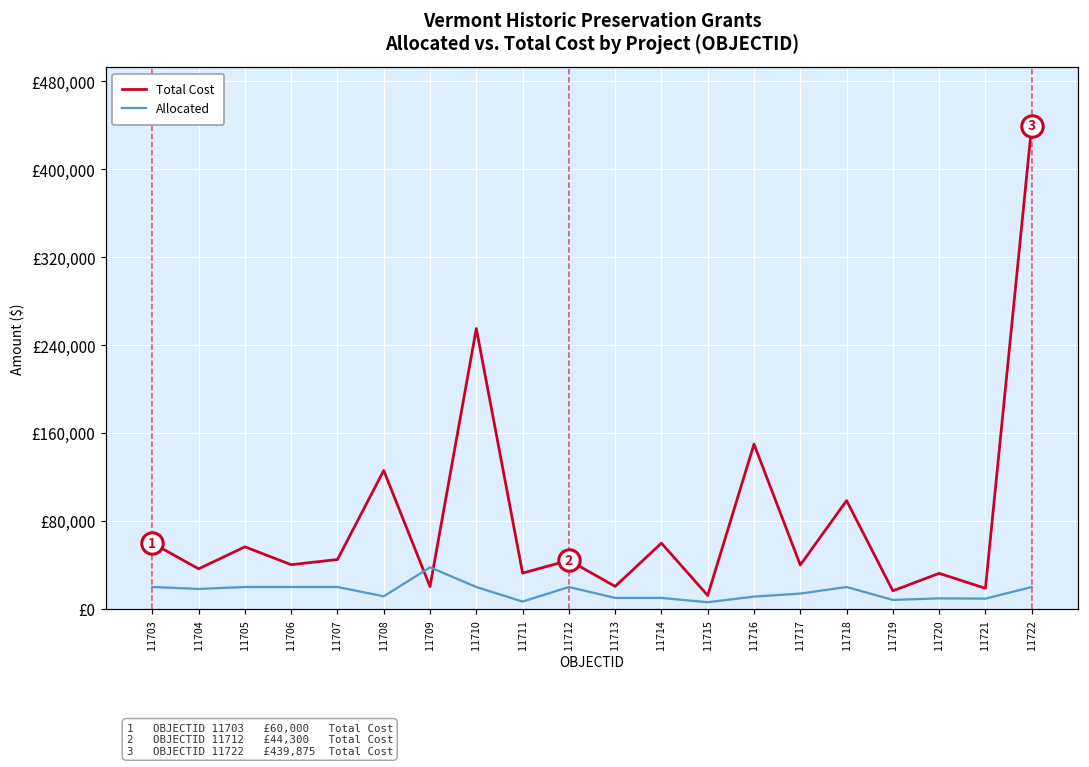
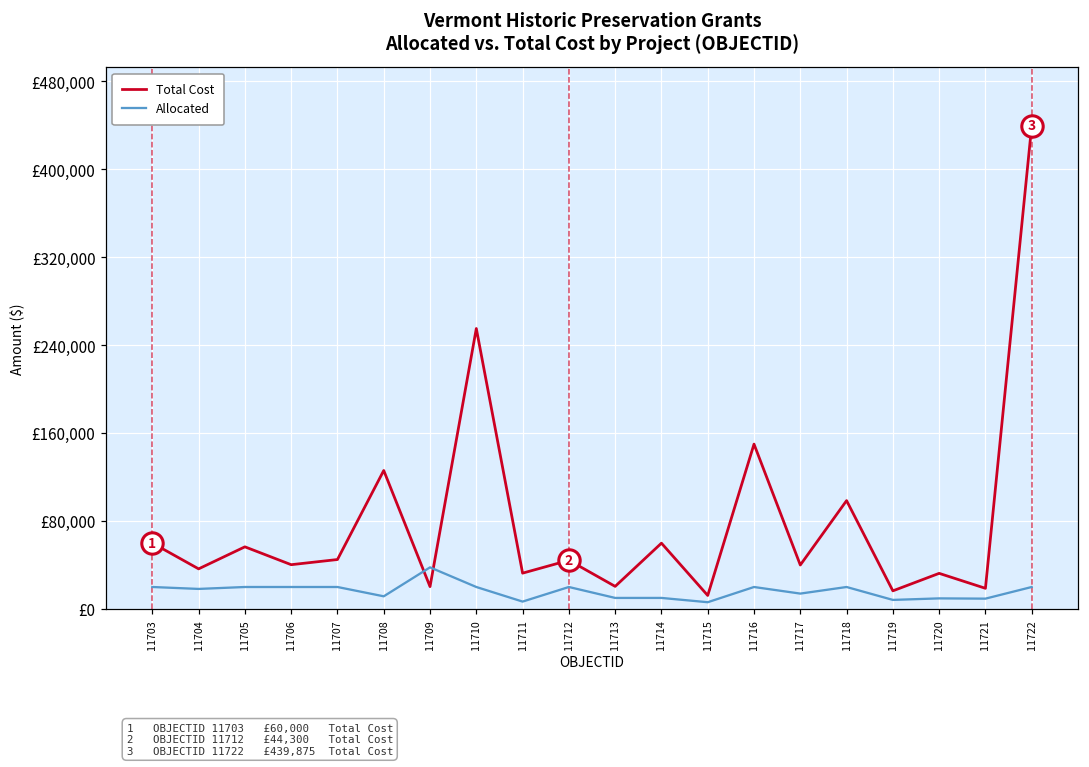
Allocated, 11716: £10,000 -> £20,000
